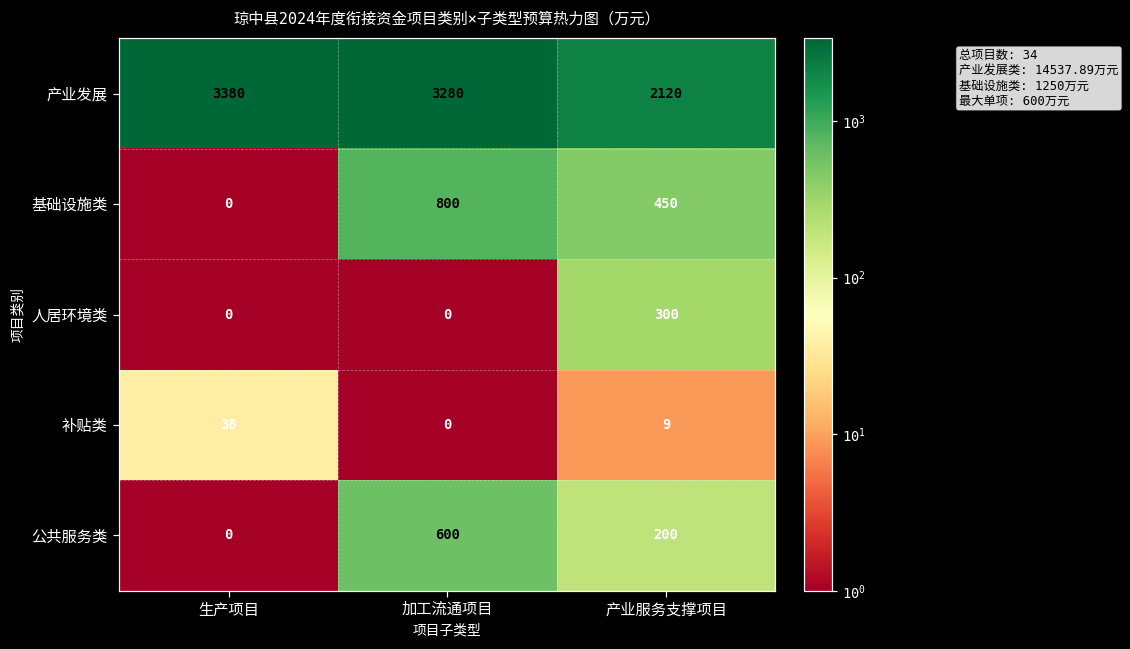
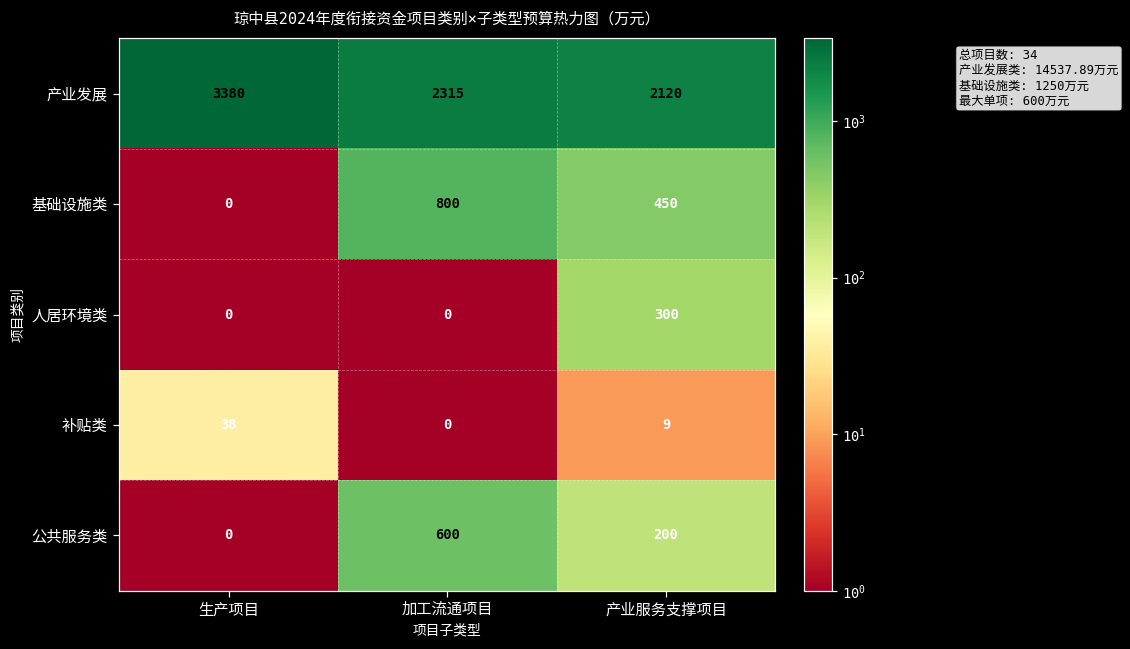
产业发展, 加工流通项目: 3280 -> 2315
